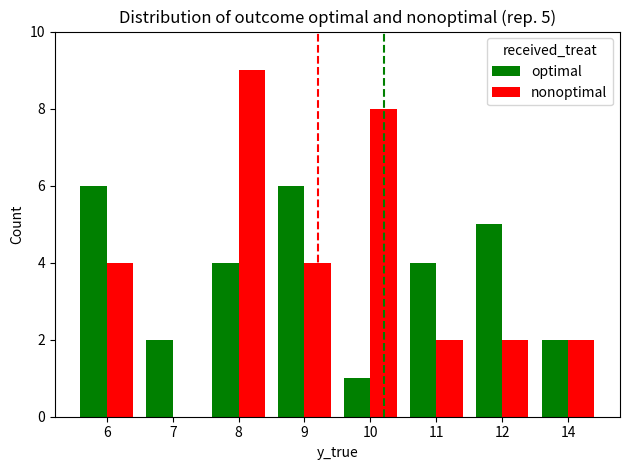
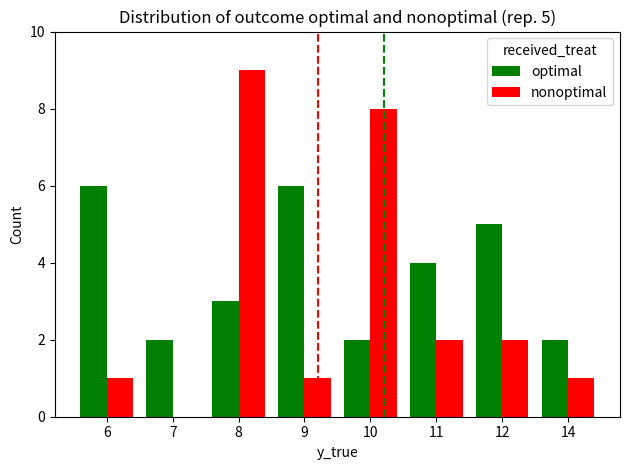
nonoptimal, 6: 4 -> 1
optimal, 8: 4 -> 3
nonoptimal, 9: 4 -> 1
optimal, 10: 1 -> 2
nonoptimal, 14: 2 -> 1
